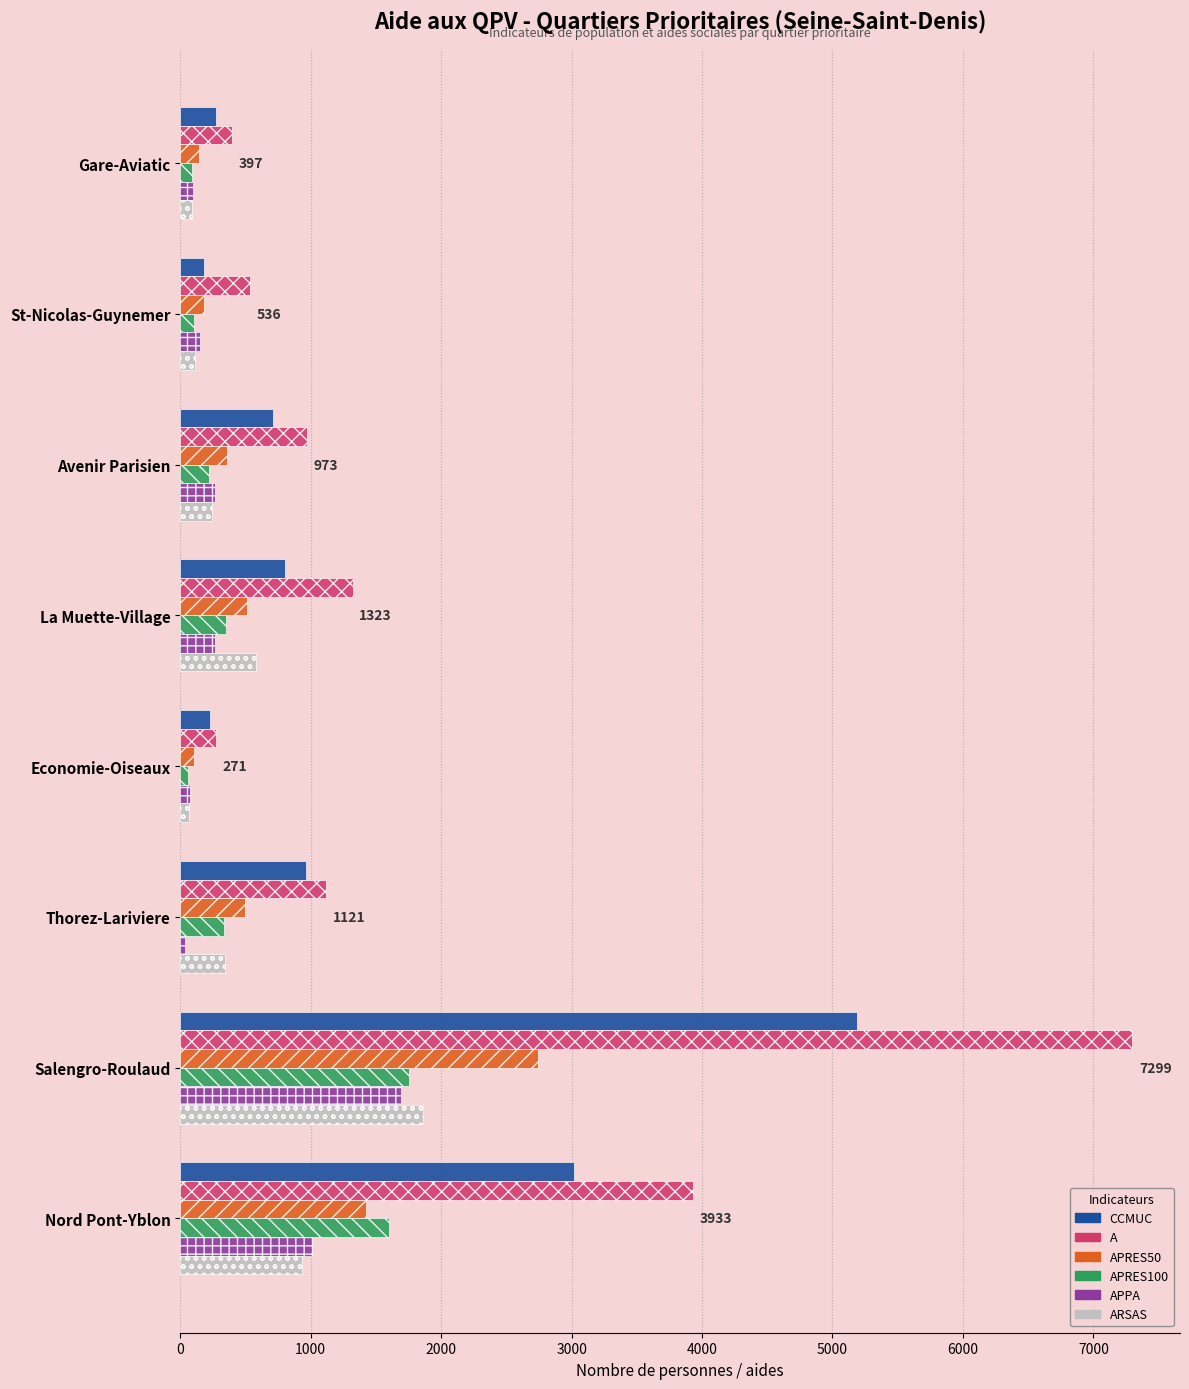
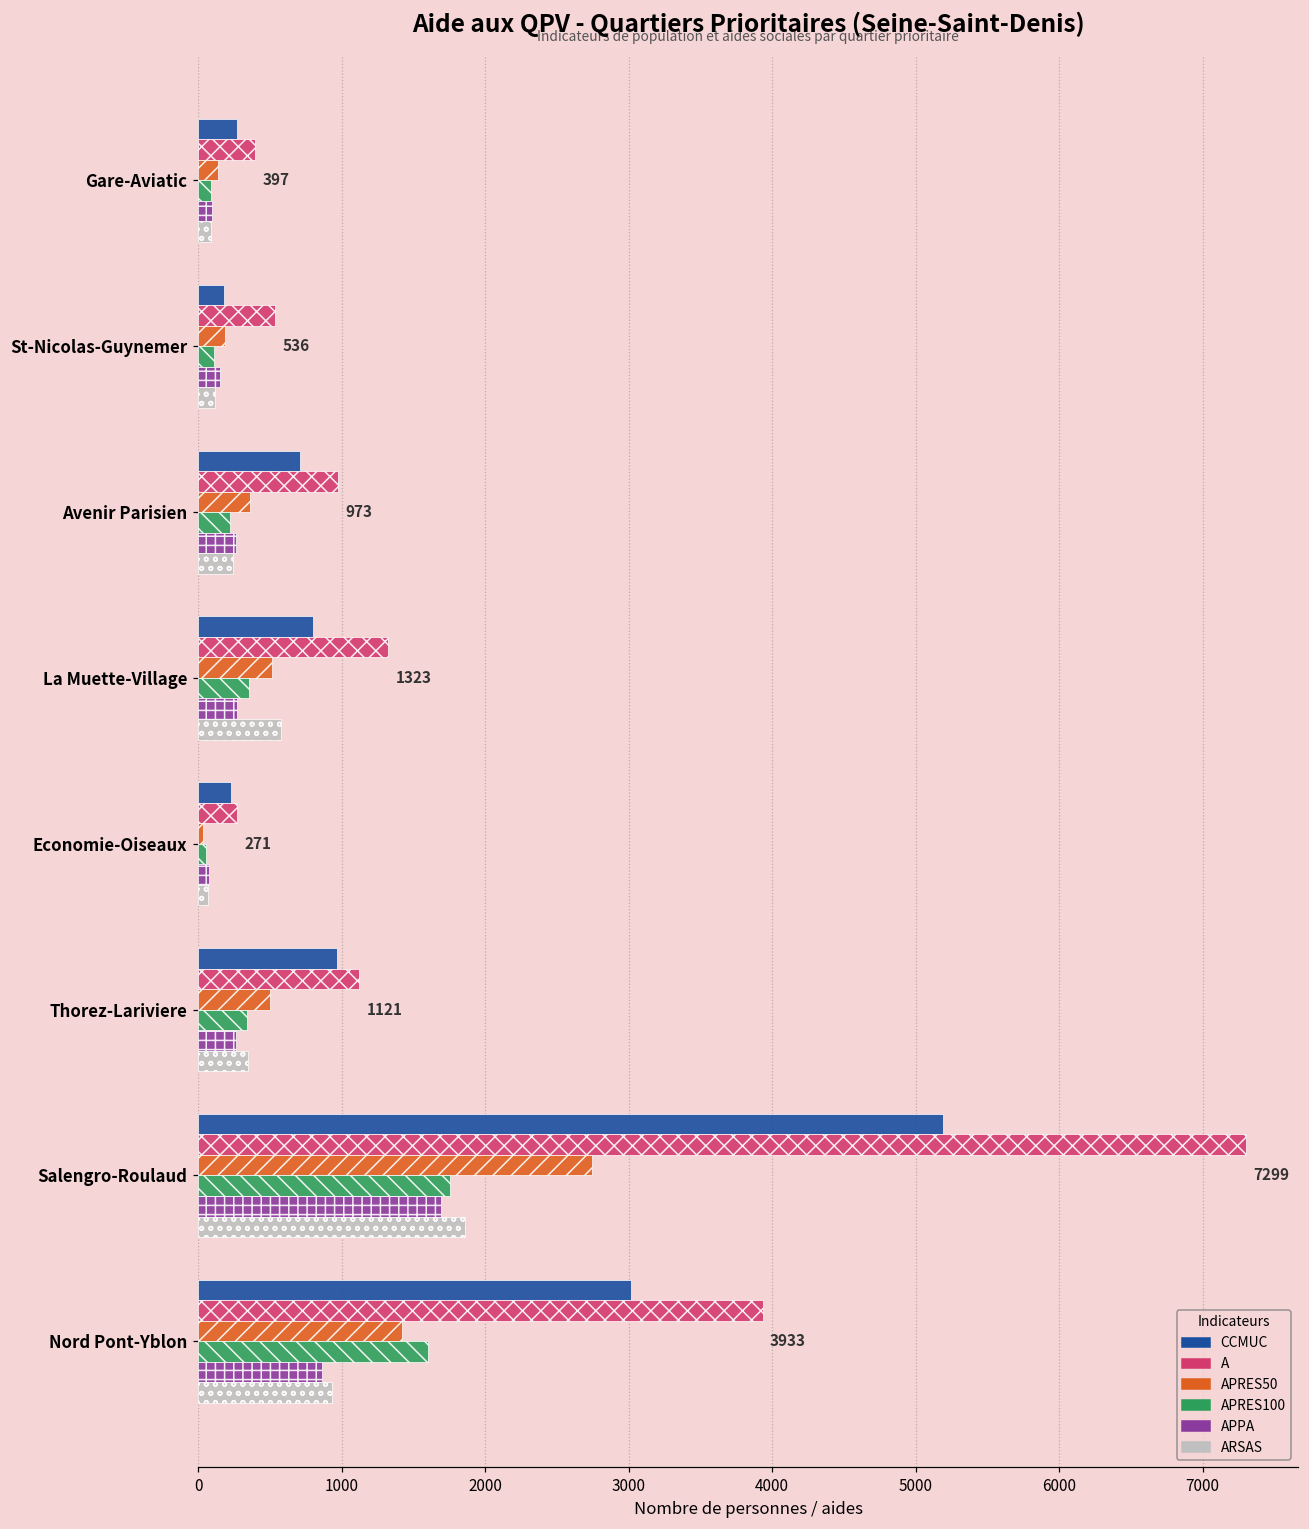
APRES50, Economie-Oiseaux: 100 -> 30
APPA, Thorez-Lariviere: 40 -> 260
APPA, Nord Pont-Yblon: 1020 -> 860
